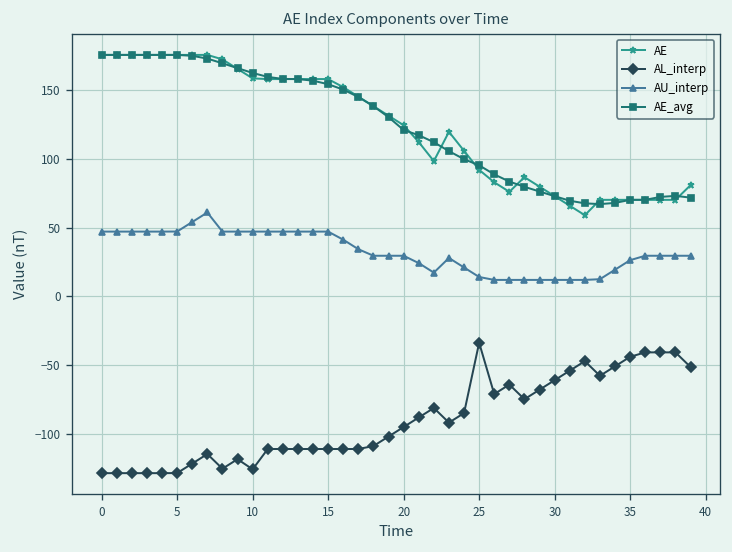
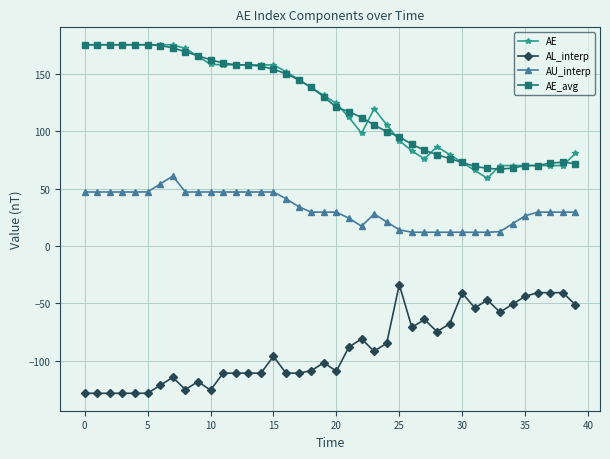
AL_interp, 15: -111 -> -96
AL_interp, 20: -95 -> -109
AL_interp, 30: -61 -> -41
